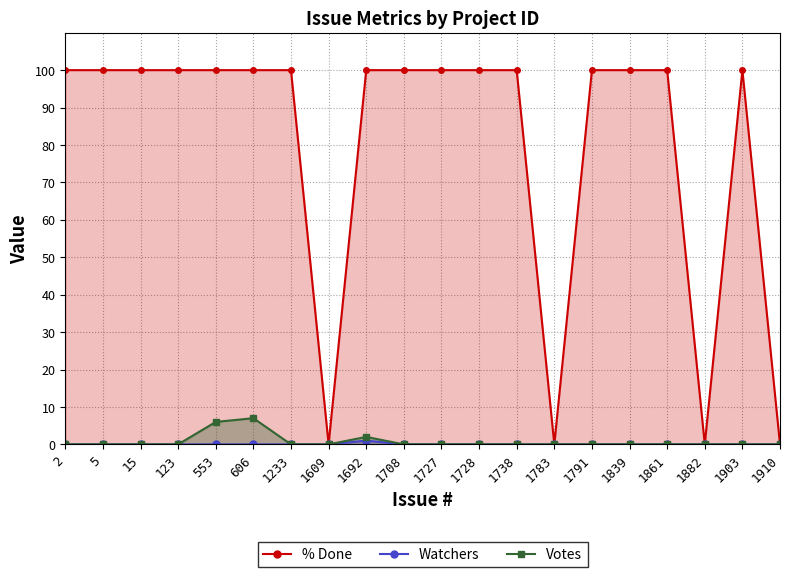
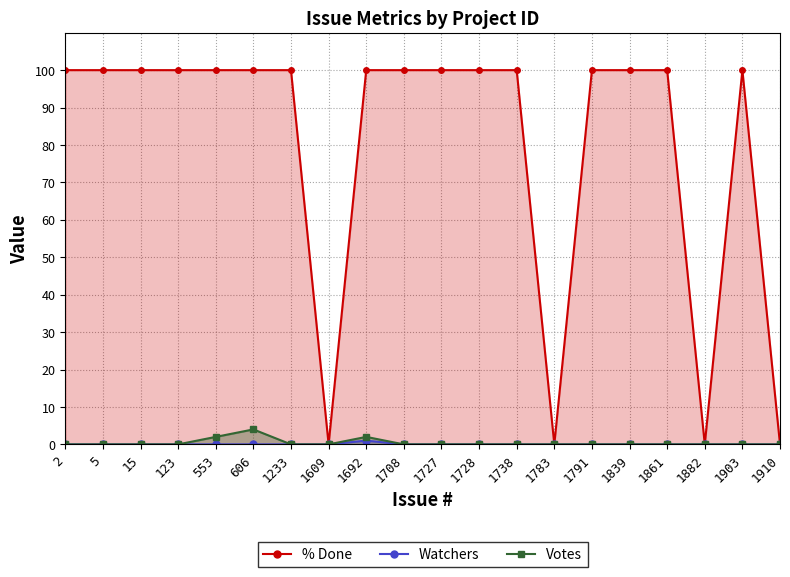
Votes, 553: 6 -> 2
Votes, 606: 7 -> 4
